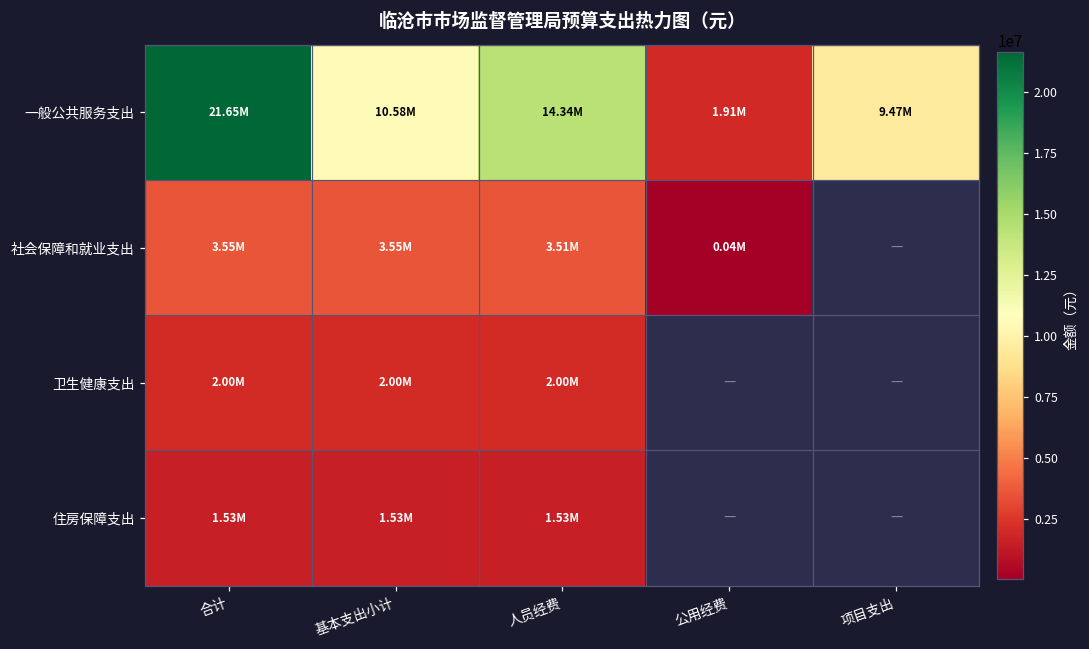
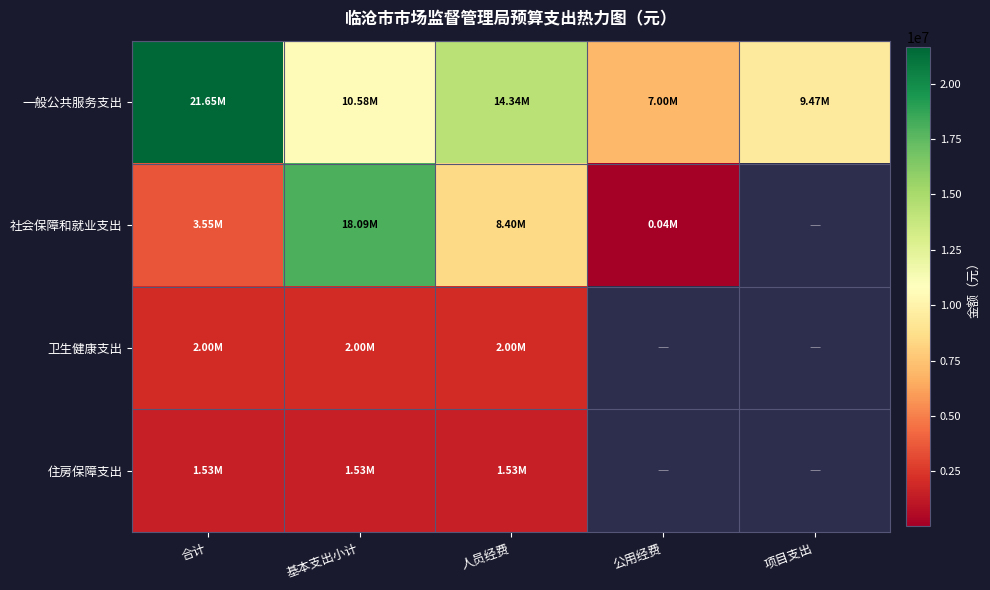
一般公共服务支出, 公用经费: 1.91M -> 7.00M
社会保障和就业支出, 基本支出小计: 3.55M -> 18.09M
社会保障和就业支出, 人员经费: 3.51M -> 8.40M
